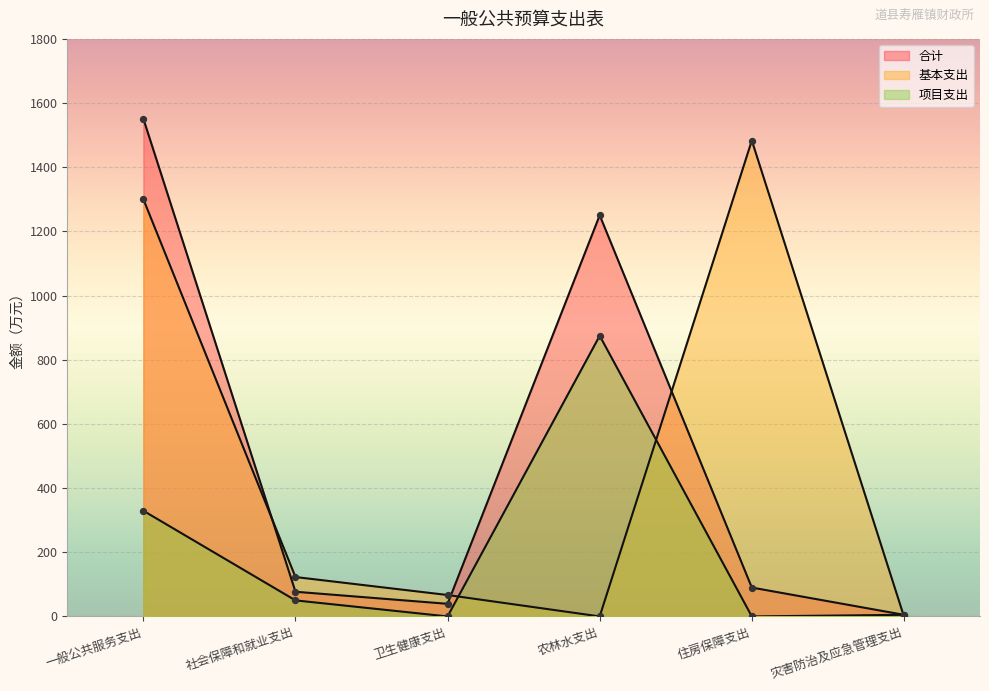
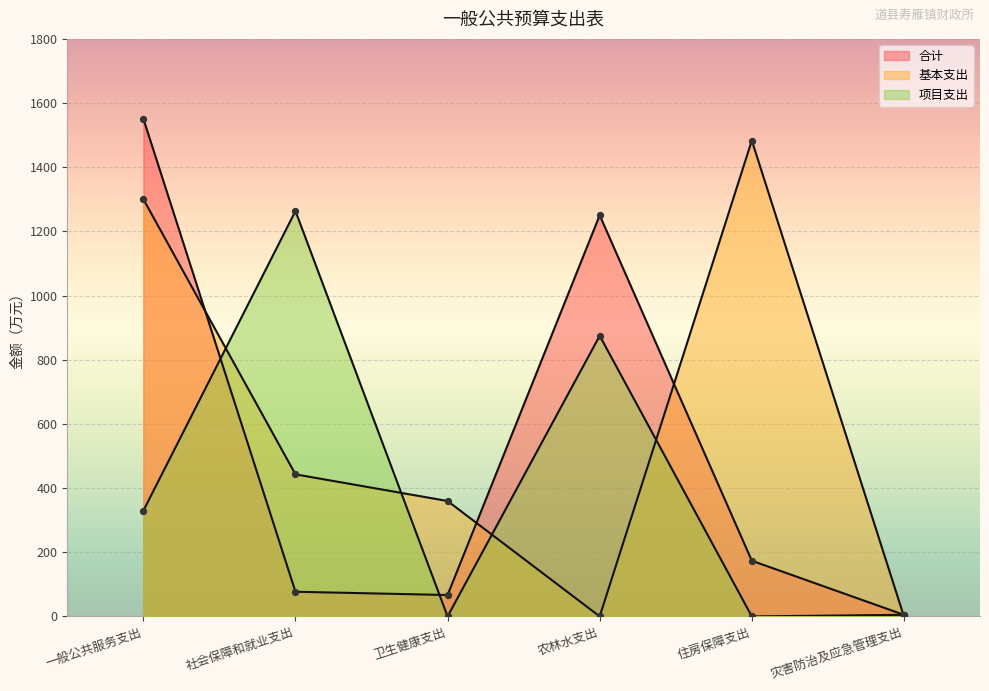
基本支出, 社会保障和就业支出: 120 -> 440
项目支出, 社会保障和就业支出: 50 -> 1260
合计, 卫生健康支出: 40 -> 70
基本支出, 卫生健康支出: 70 -> 360
合计, 住房保障支出: 90 -> 170
